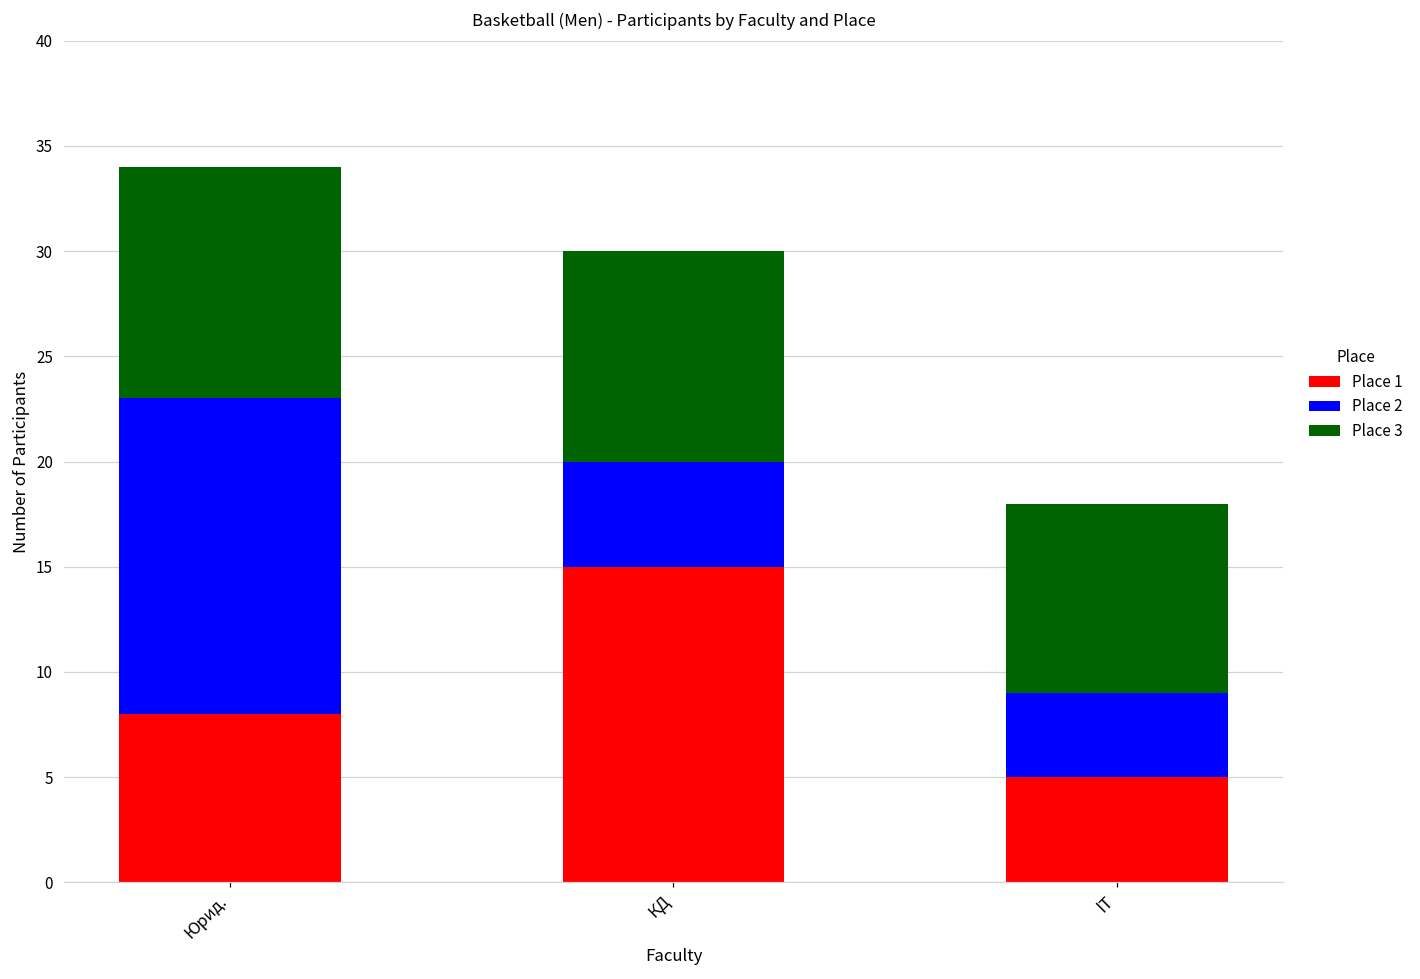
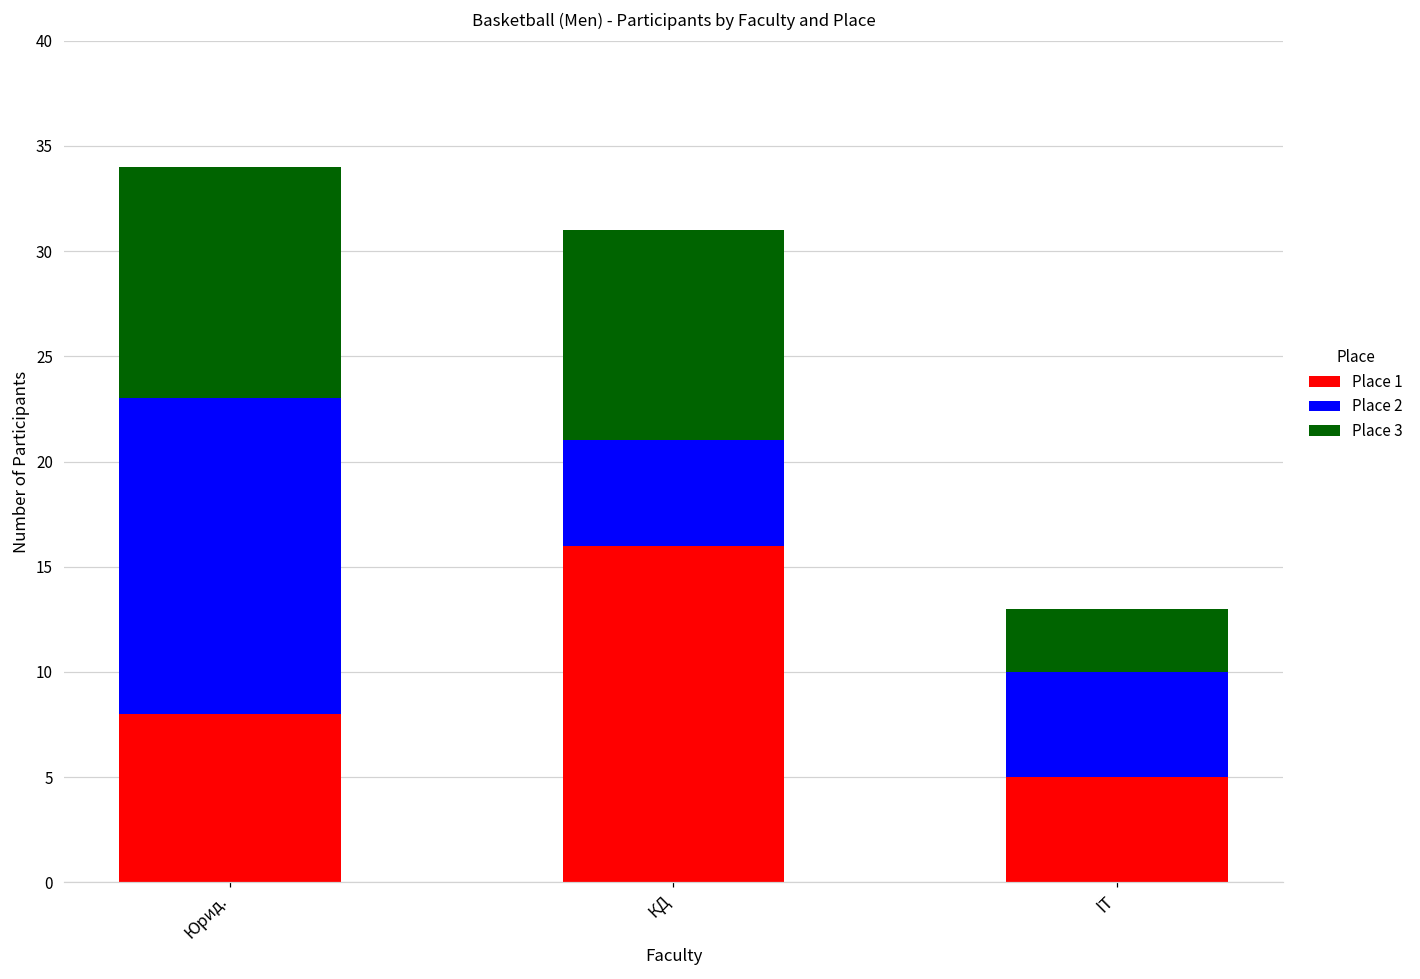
Place 1, КД: 15 -> 16
Place 2, ІТ: 4 -> 5
Place 3, ІТ: 9 -> 3
